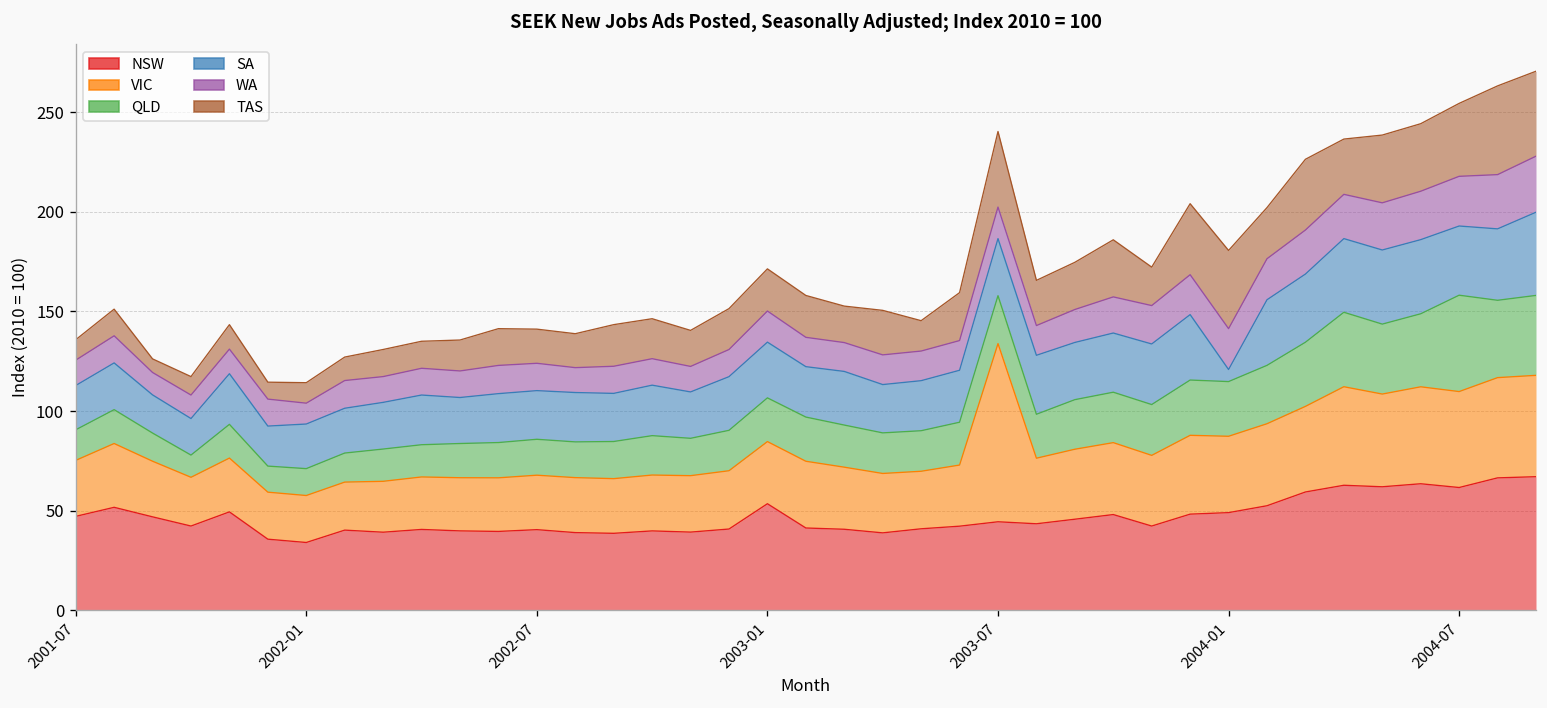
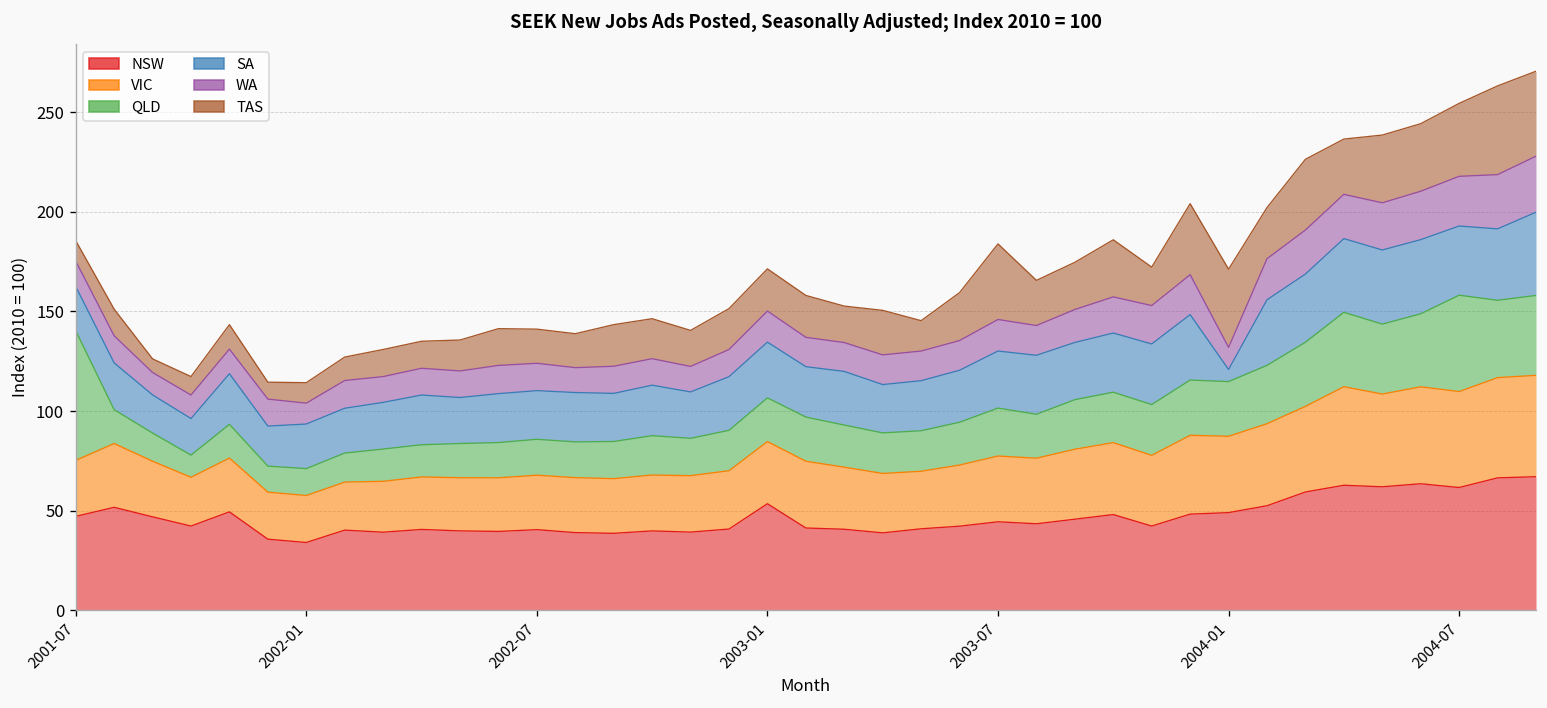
QLD, 2001-07: 15 -> 65
VIC, 2003-07: 89 -> 33
WA, 2004-01: 21 -> 11
